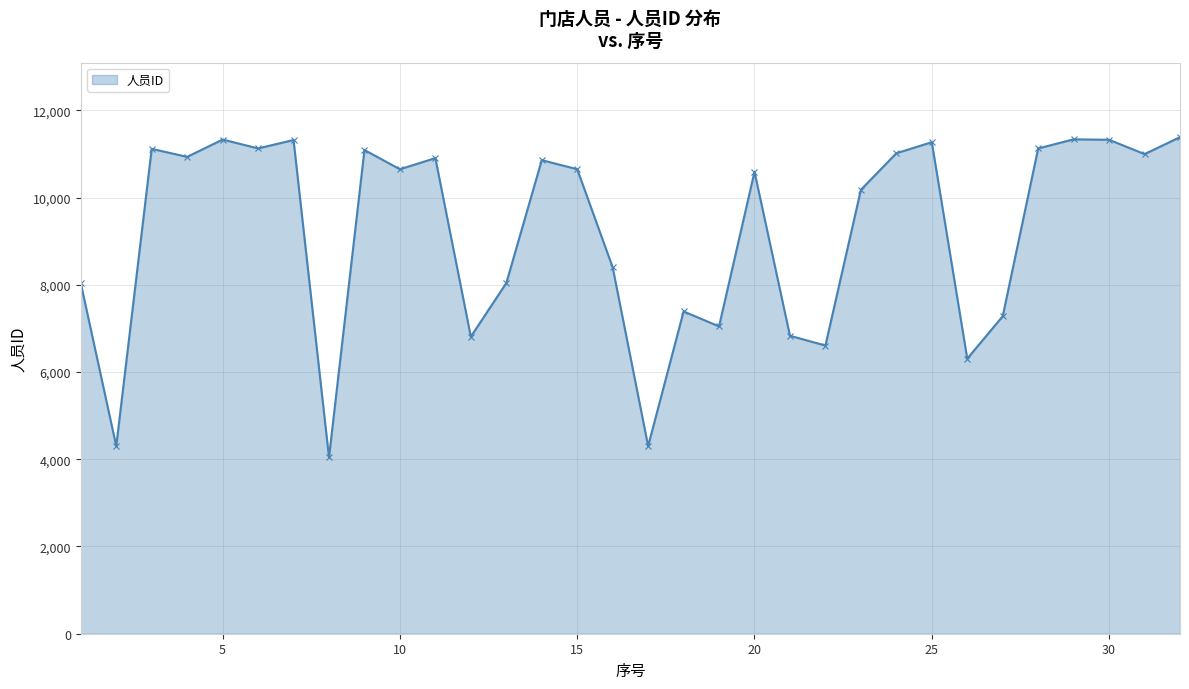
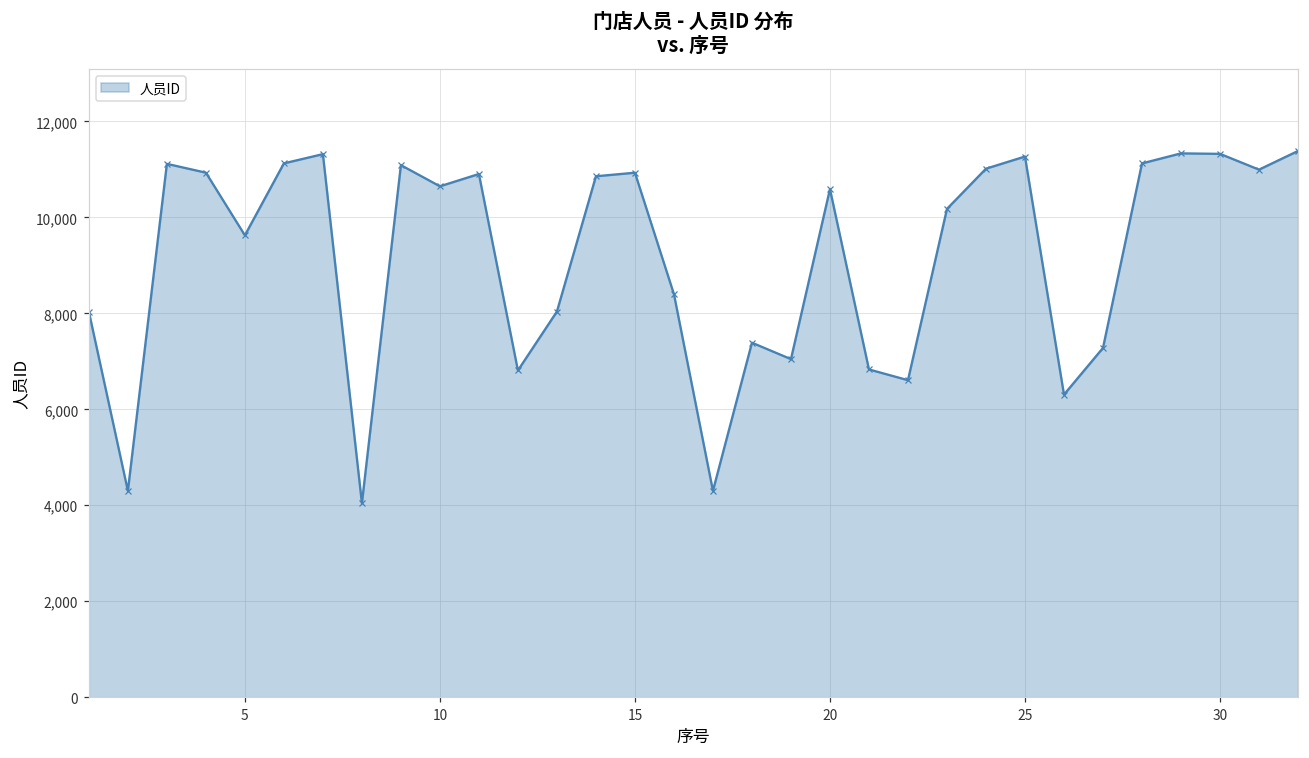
5: 11,300 -> 9,600
15: 10,600 -> 10,900
